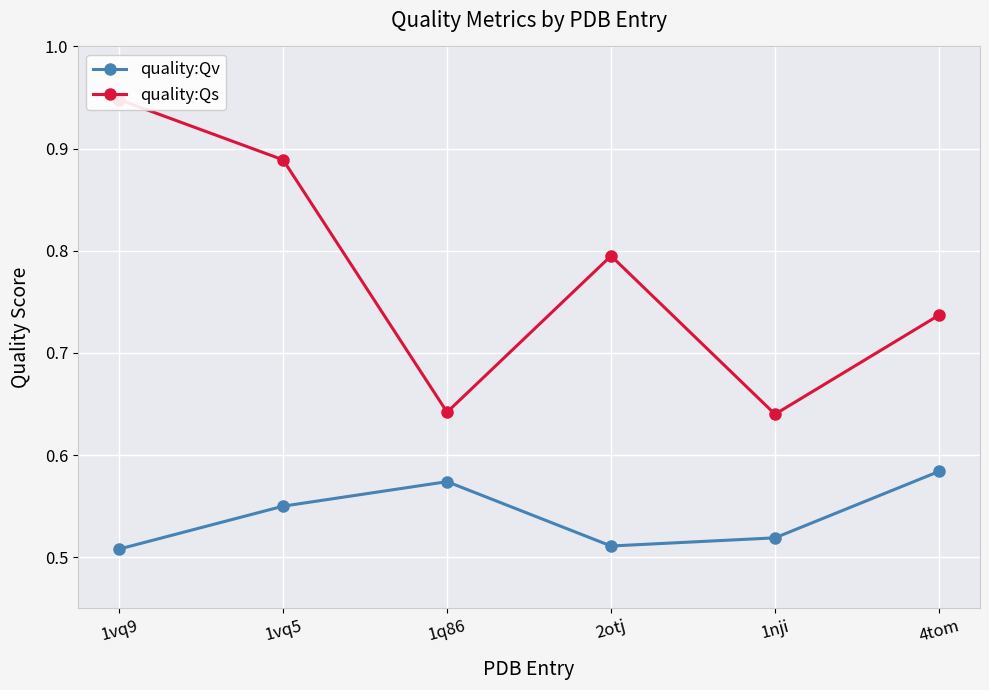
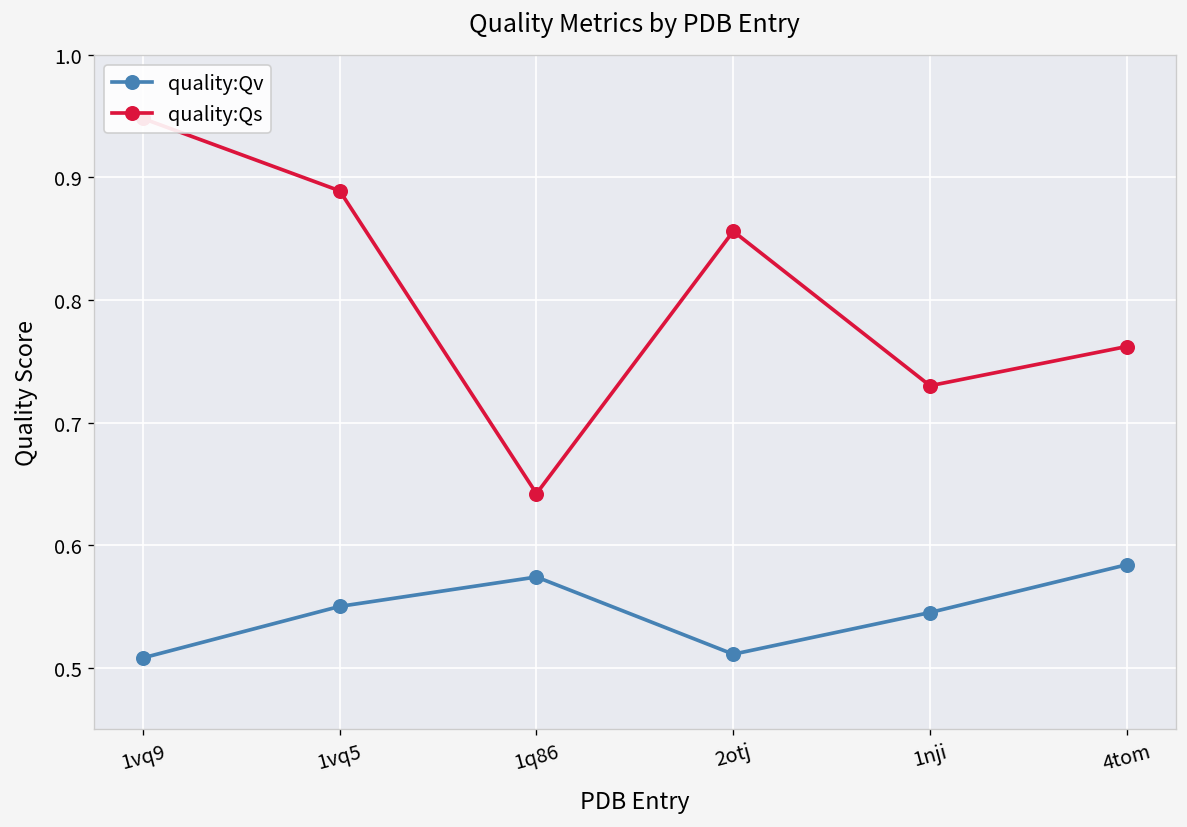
quality:Qs, 2otj: 0.795 -> 0.856
quality:Qv, 1nji: 0.519 -> 0.545
quality:Qs, 1nji: 0.64 -> 0.73
quality:Qs, 4tom: 0.737 -> 0.762
